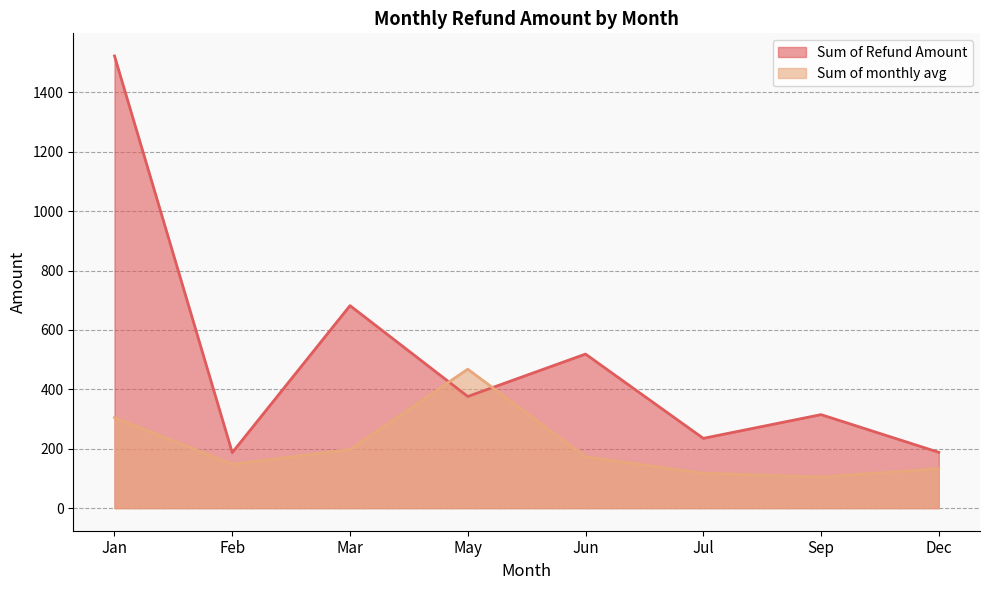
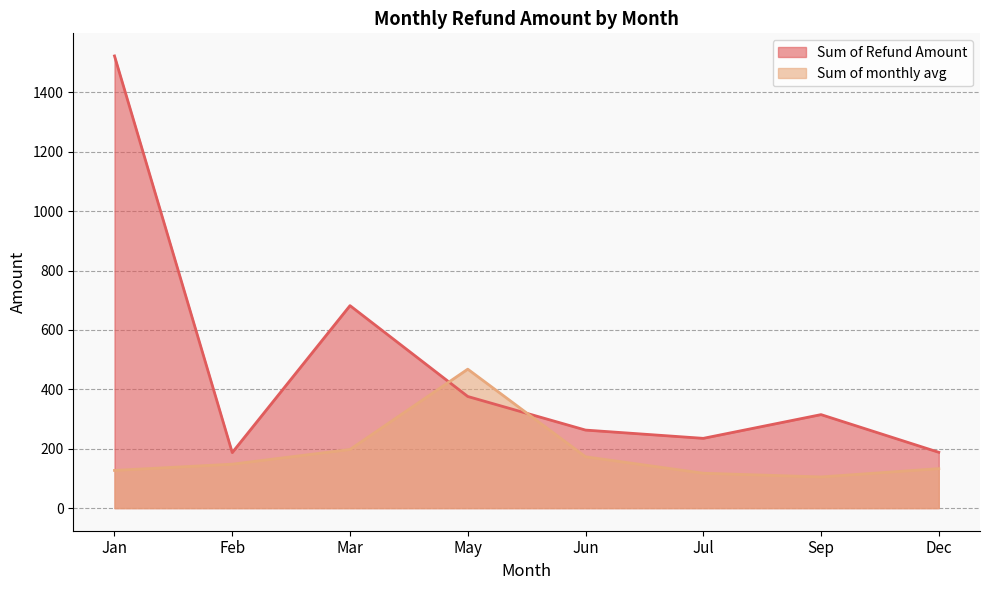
Sum of monthly avg, Jan: 310 -> 130
Sum of Refund Amount, Jun: 520 -> 260
